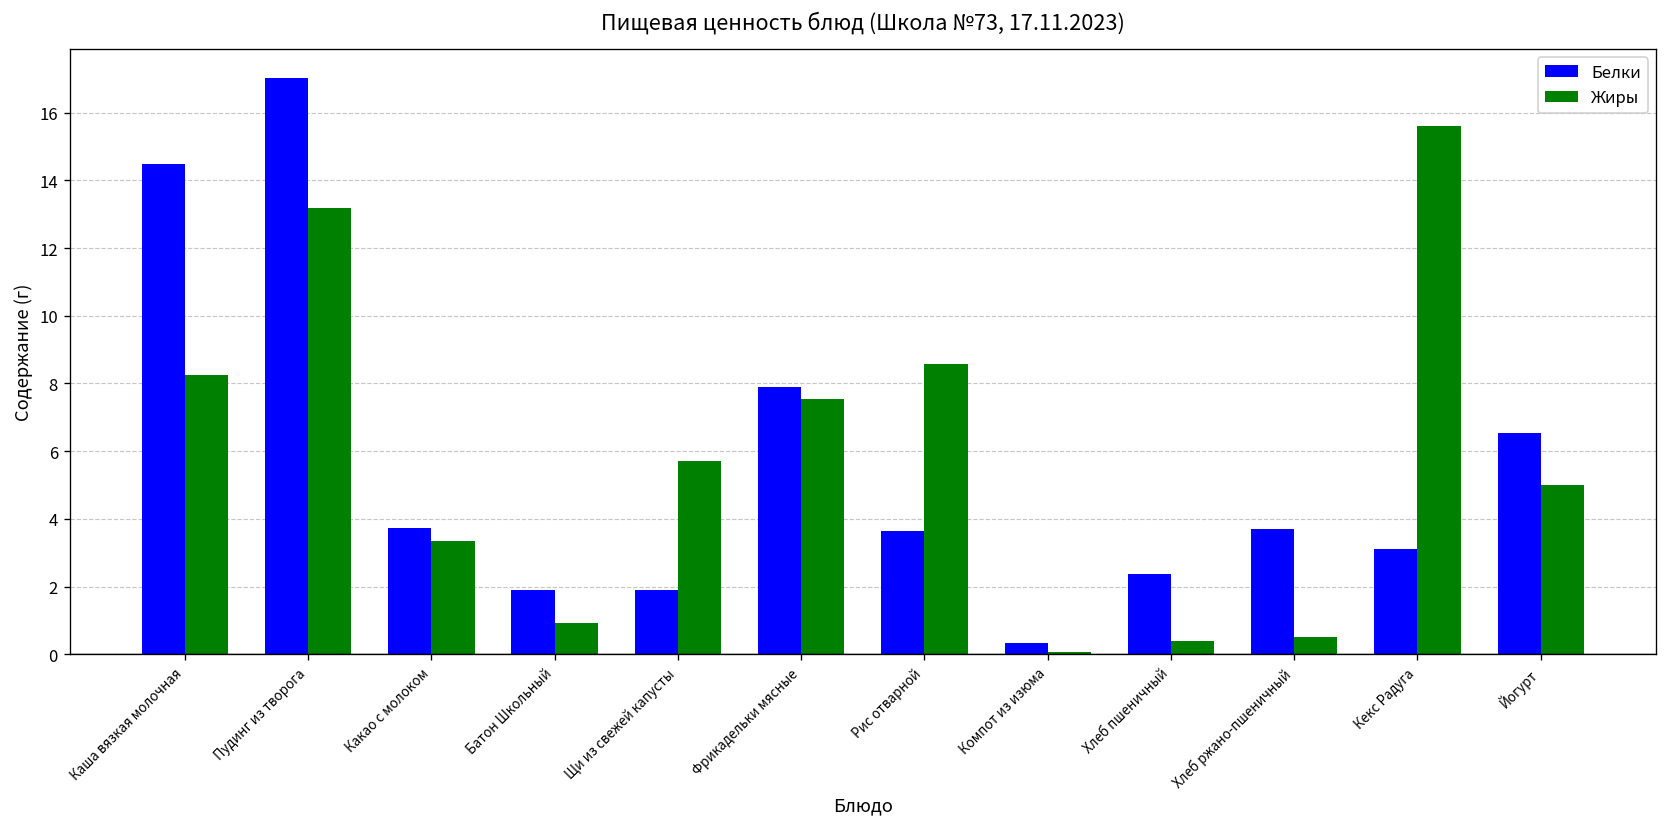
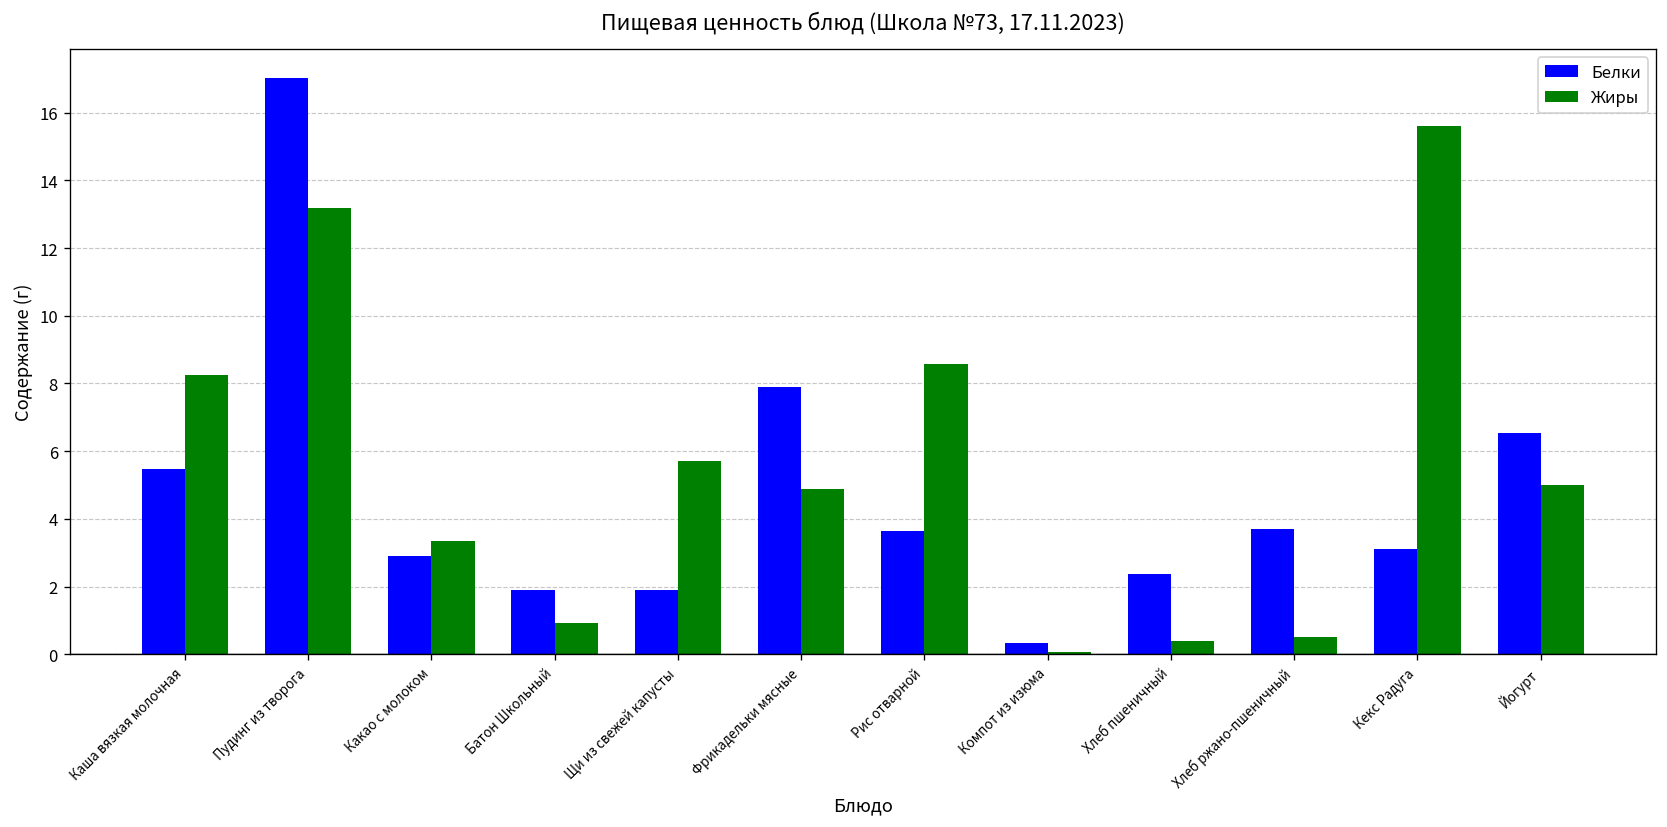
Белки, Каша вязкая молочная: 14.5 -> 5.5
Белки, Какао с молоком: 3.7 -> 2.9
Жиры, Фрикадельки мясные: 7.6 -> 4.9
